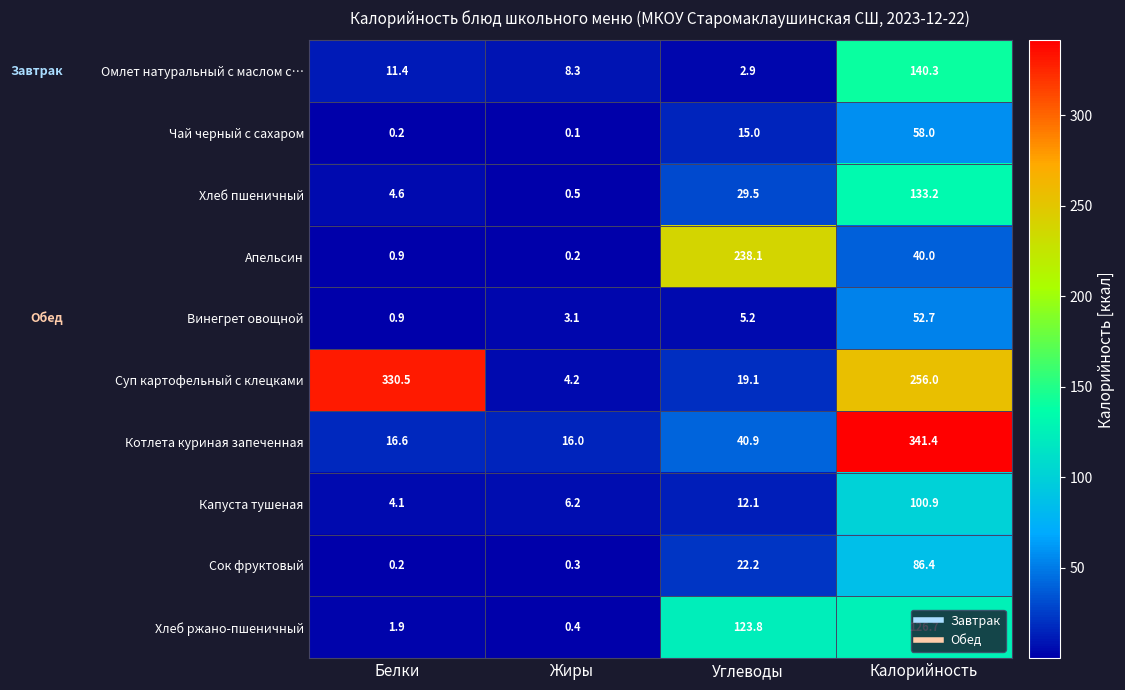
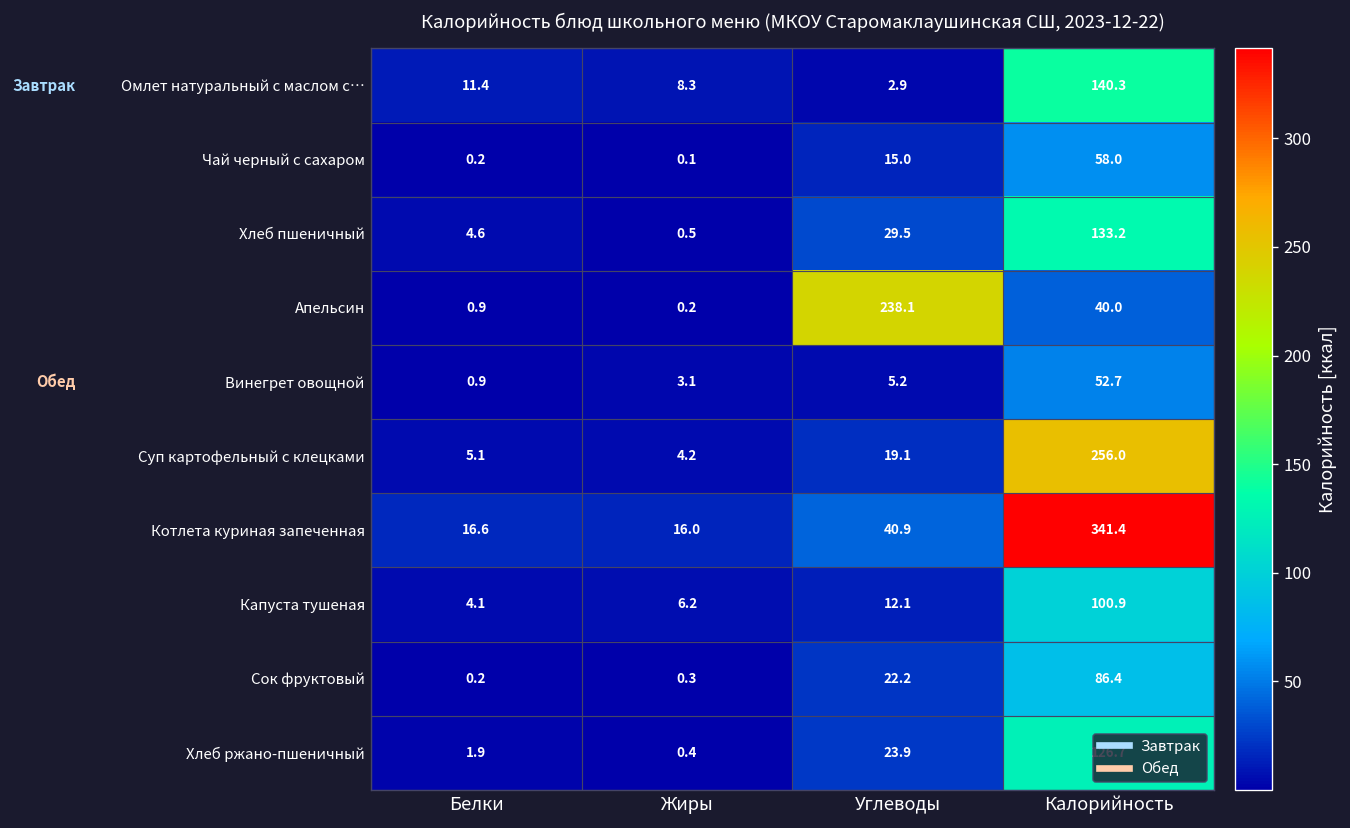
Суп картофельный с клецками, Белки: 330.5 -> 5.1
Хлеб ржано-пшеничный, Углеводы: 123.8 -> 23.9
